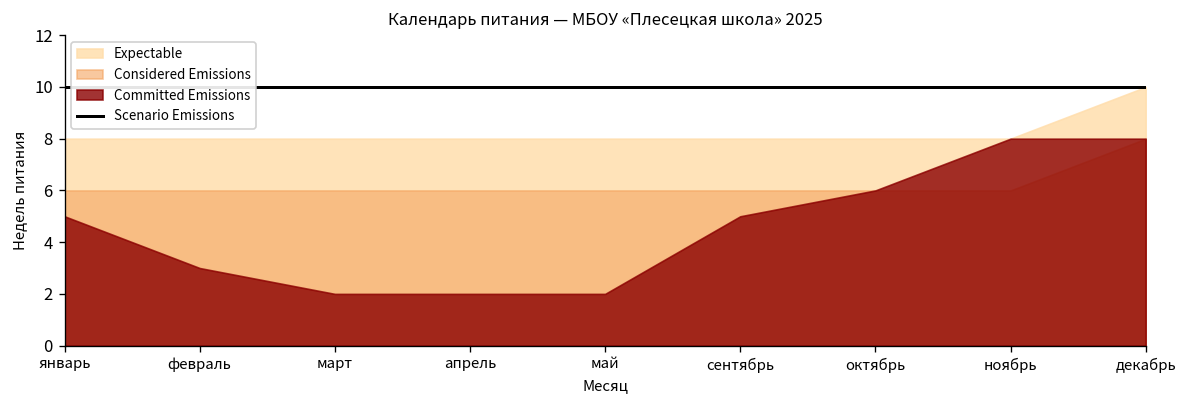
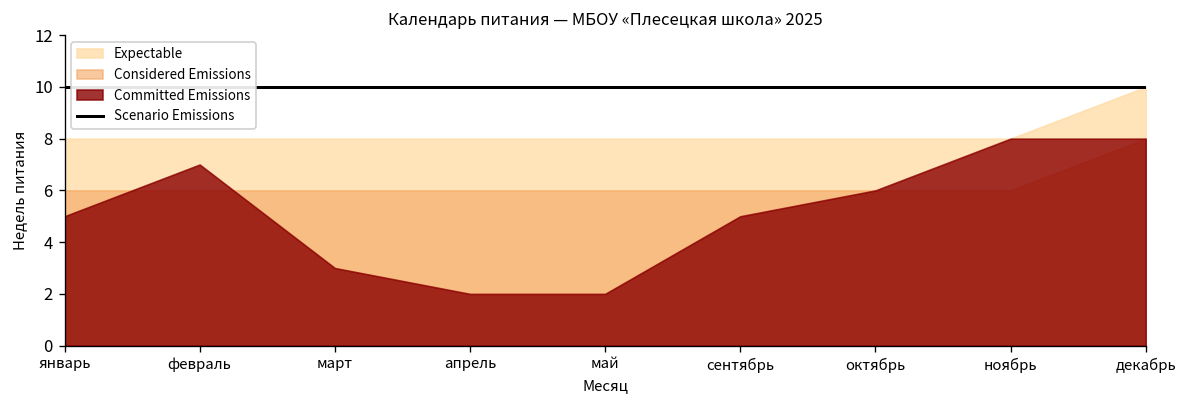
Committed Emissions, февраль: 3 -> 7
Committed Emissions, март: 2 -> 3
